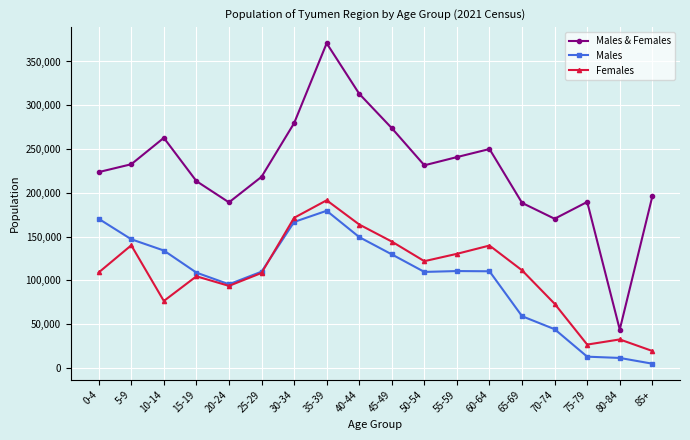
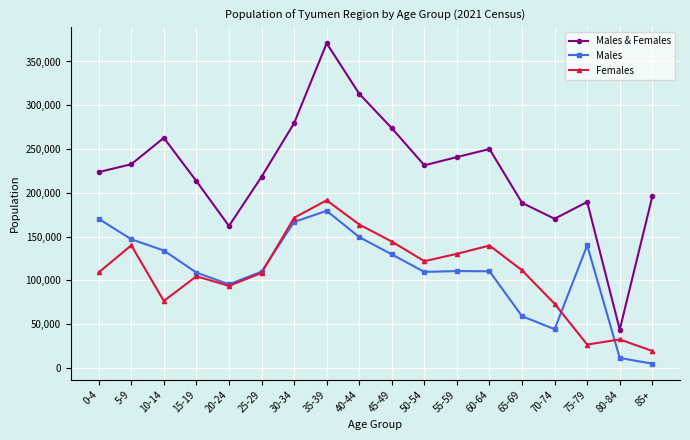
Males & Females, 20-24: 190,000 -> 160,000
Males, 75-79: 10,000 -> 140,000
